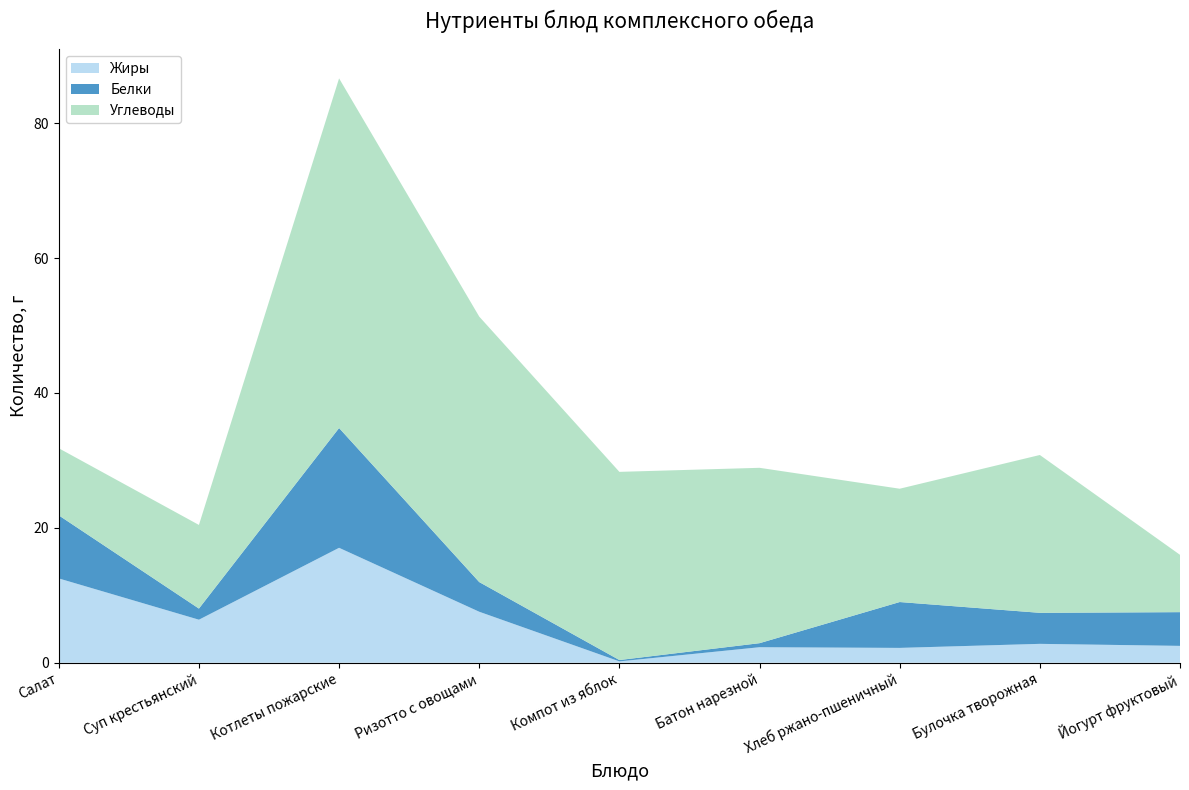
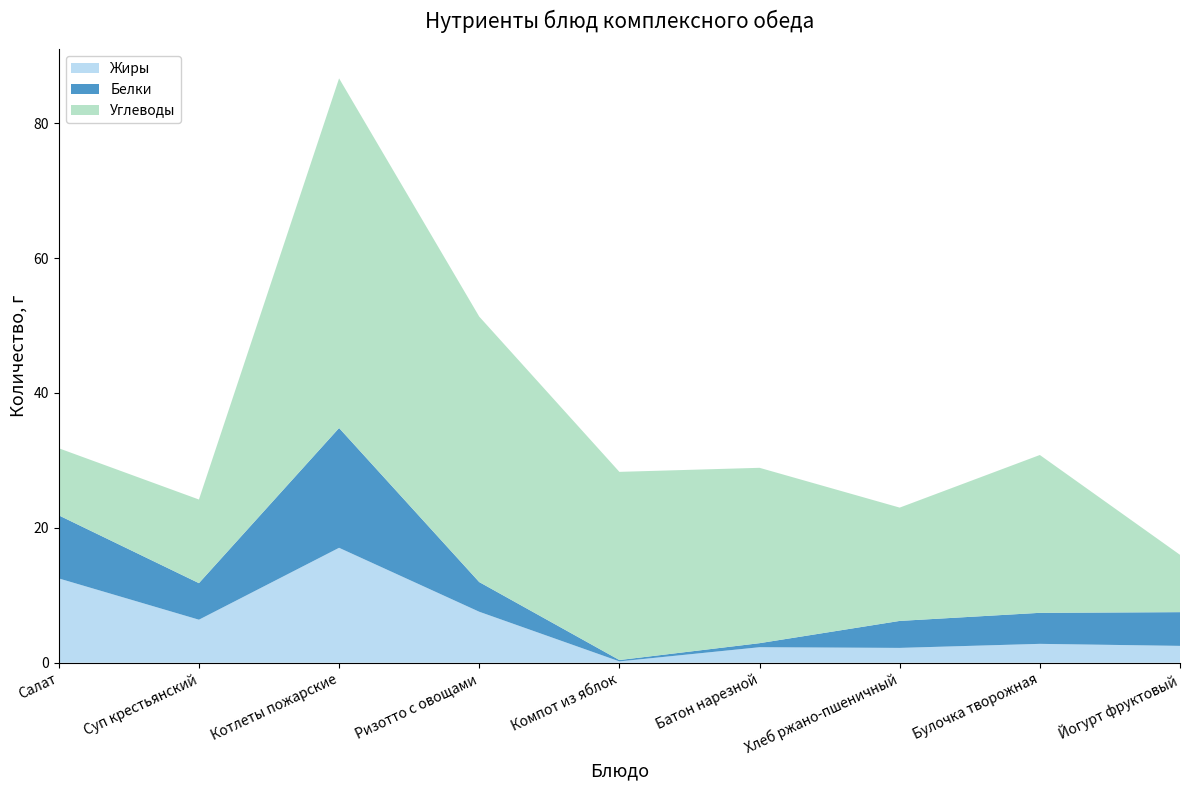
Белки, Суп крестьянский: 2 -> 5
Белки, Хлеб ржано-пшеничный: 7 -> 4
